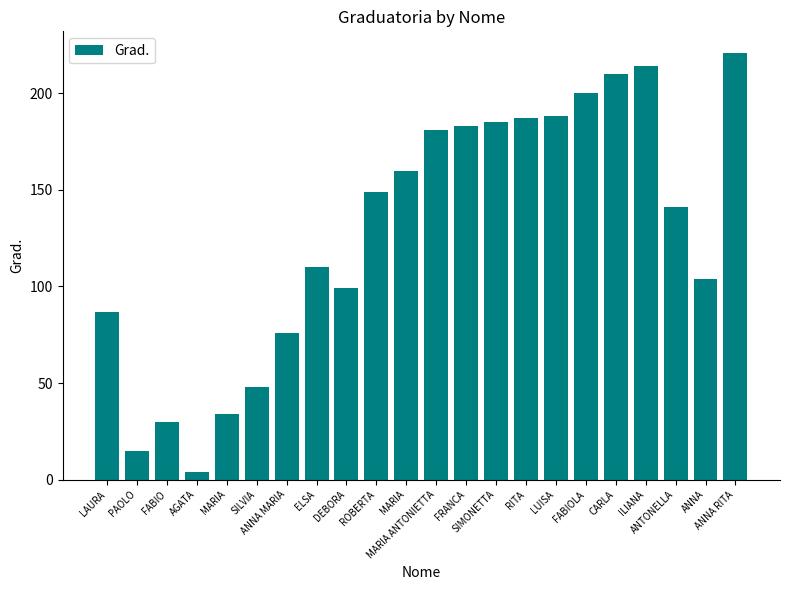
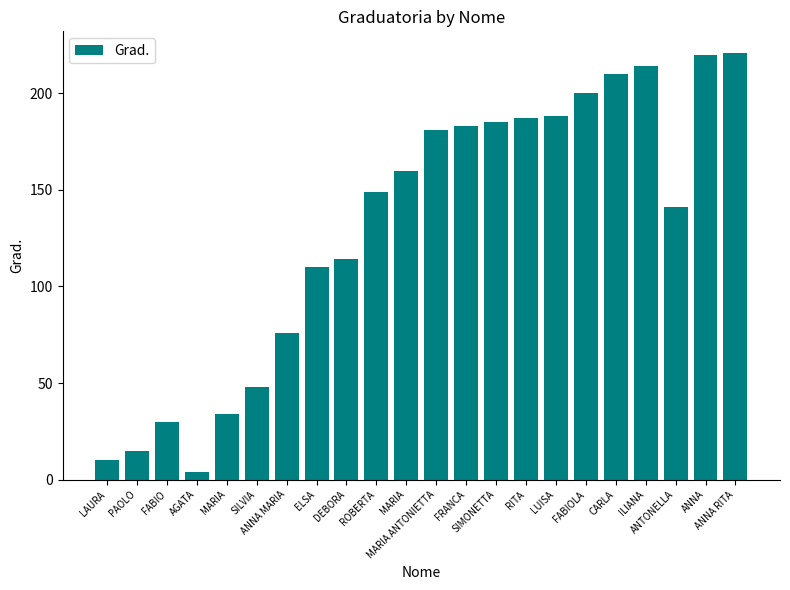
LAURA: 87 -> 10
DEBORA: 99 -> 114
ANNA: 104 -> 220
